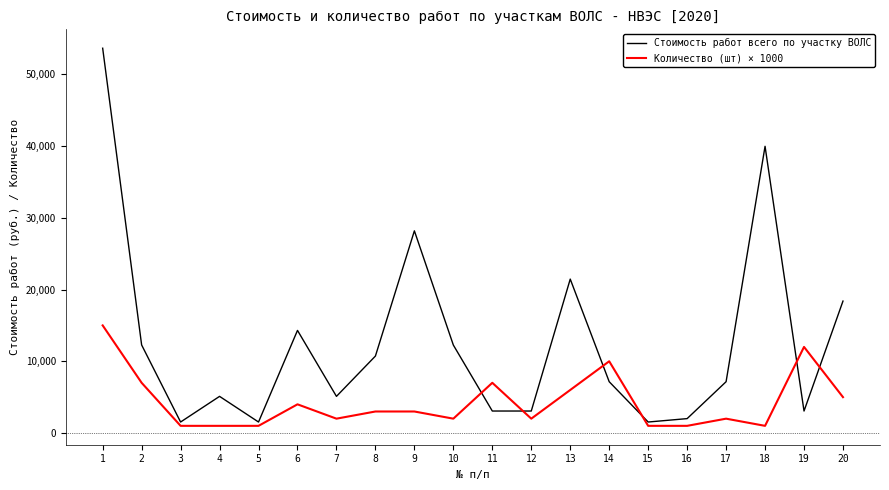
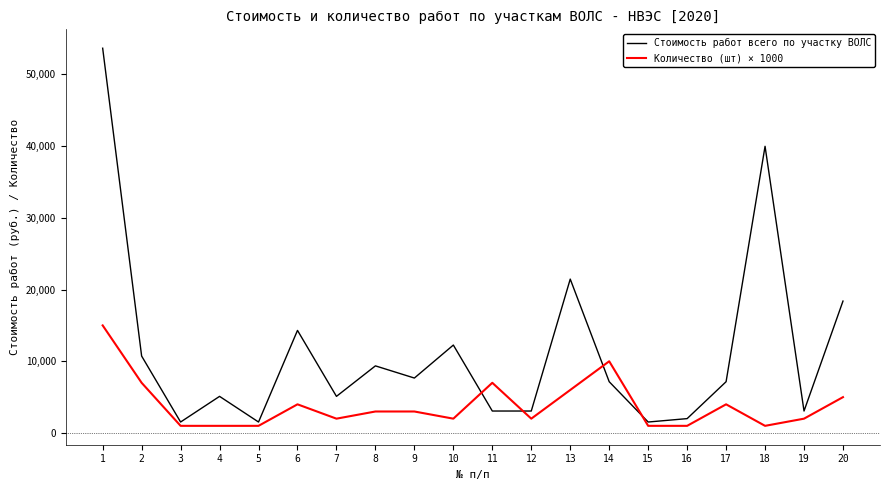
Стоимость работ всего по участку ВОЛС, 2: 12,000 -> 11,000
Стоимость работ всего по участку ВОЛС, 8: 11,000 -> 9,000
Стоимость работ всего по участку ВОЛС, 9: 28,000 -> 8,000
Количество (шт) × 1000, 17: 2,000 -> 4,000
Количество (шт) × 1000, 19: 12,000 -> 2,000
